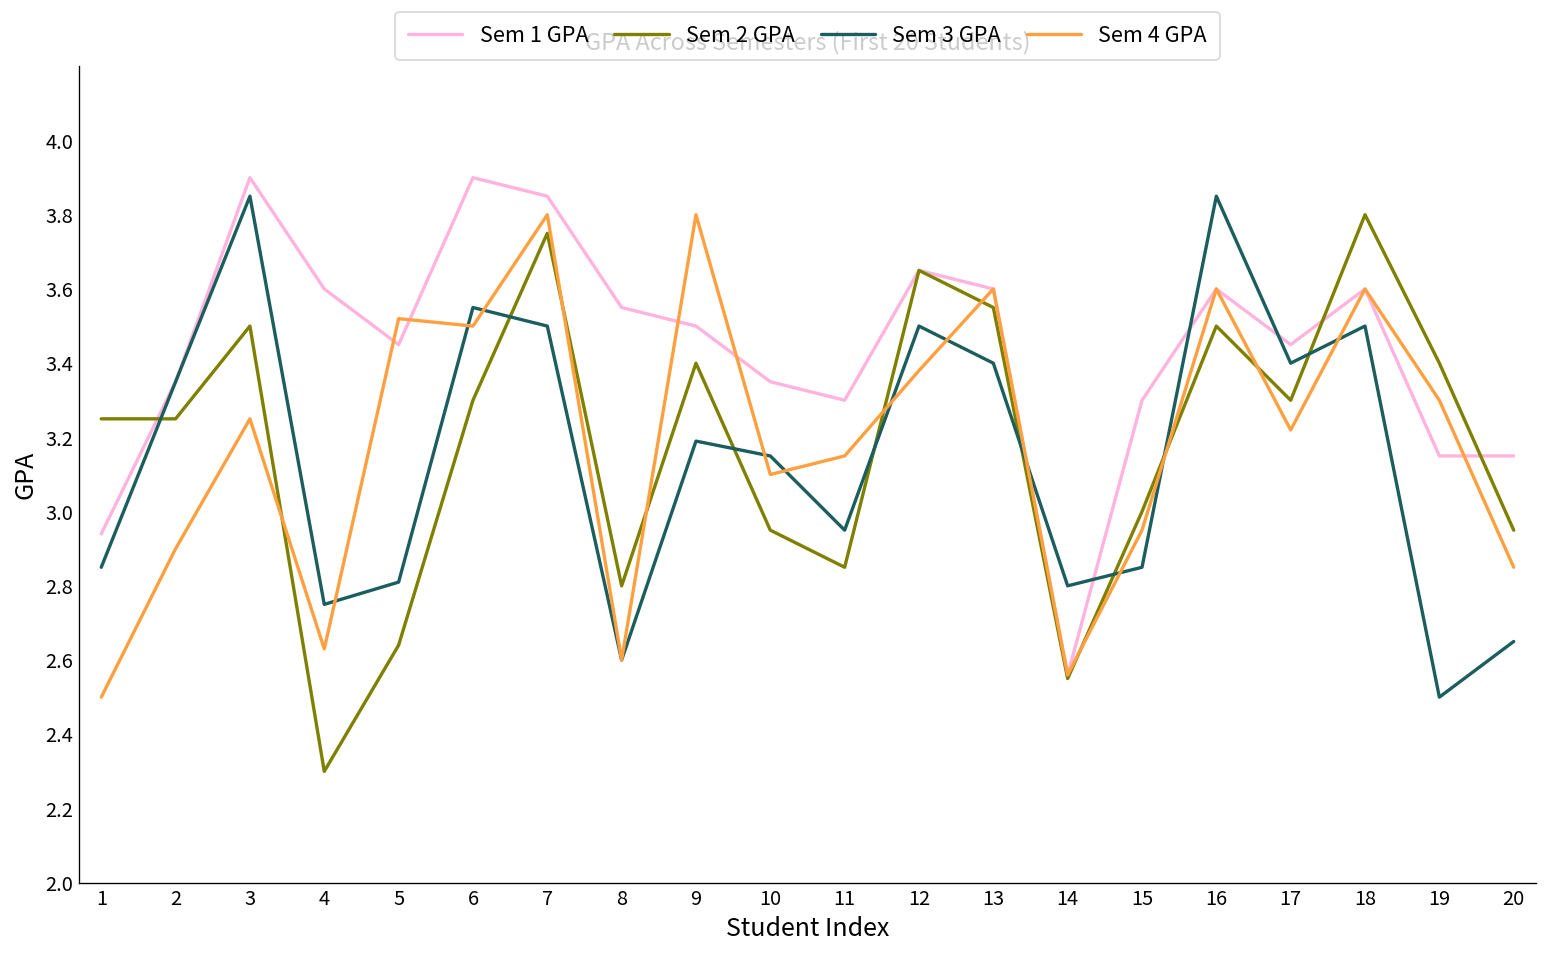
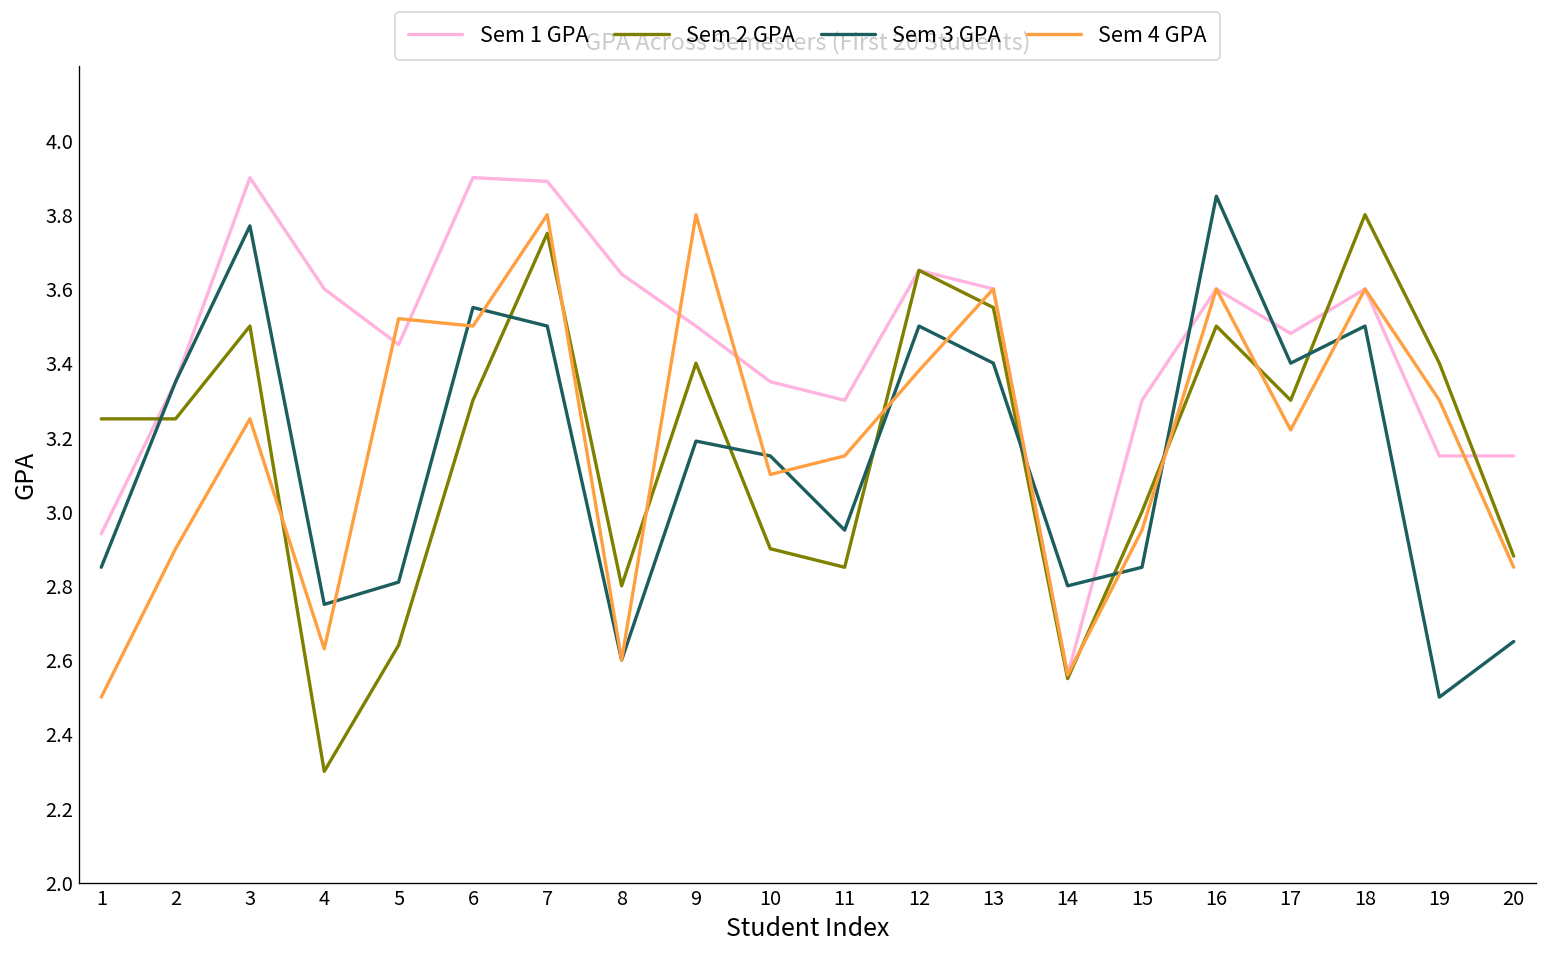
Sem 3 GPA, 3: 3.85 -> 3.77
Sem 1 GPA, 7: 3.85 -> 3.89
Sem 1 GPA, 8: 3.55 -> 3.64
Sem 2 GPA, 10: 2.95 -> 2.90
Sem 1 GPA, 17: 3.45 -> 3.48
Sem 2 GPA, 20: 2.95 -> 2.88
